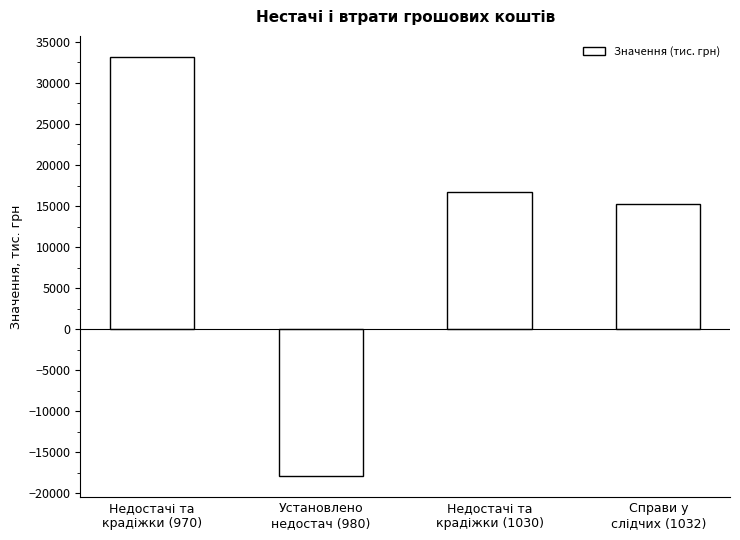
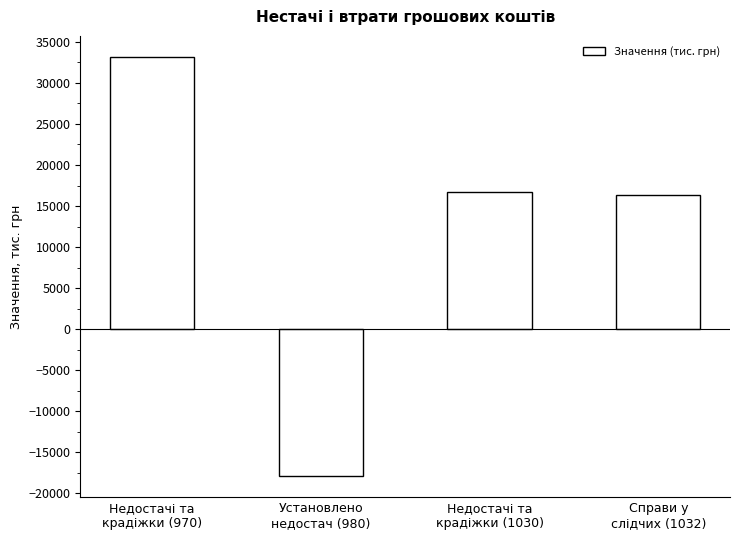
Справи у слідчих (1032): 15000 -> 16000
